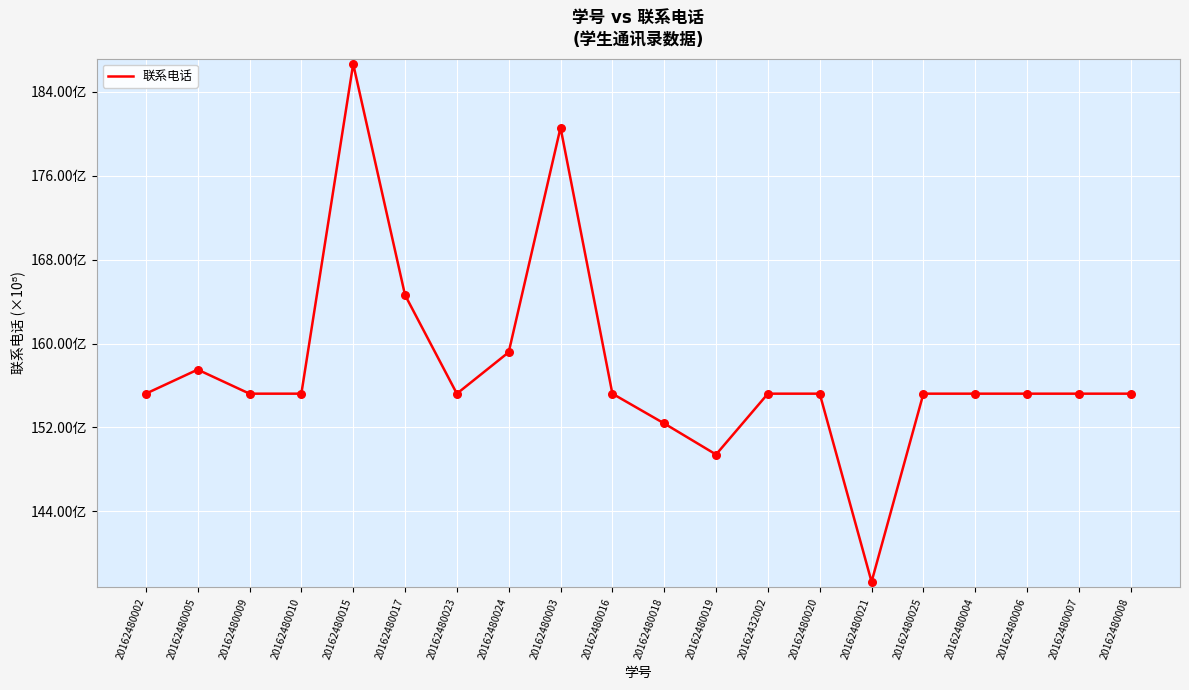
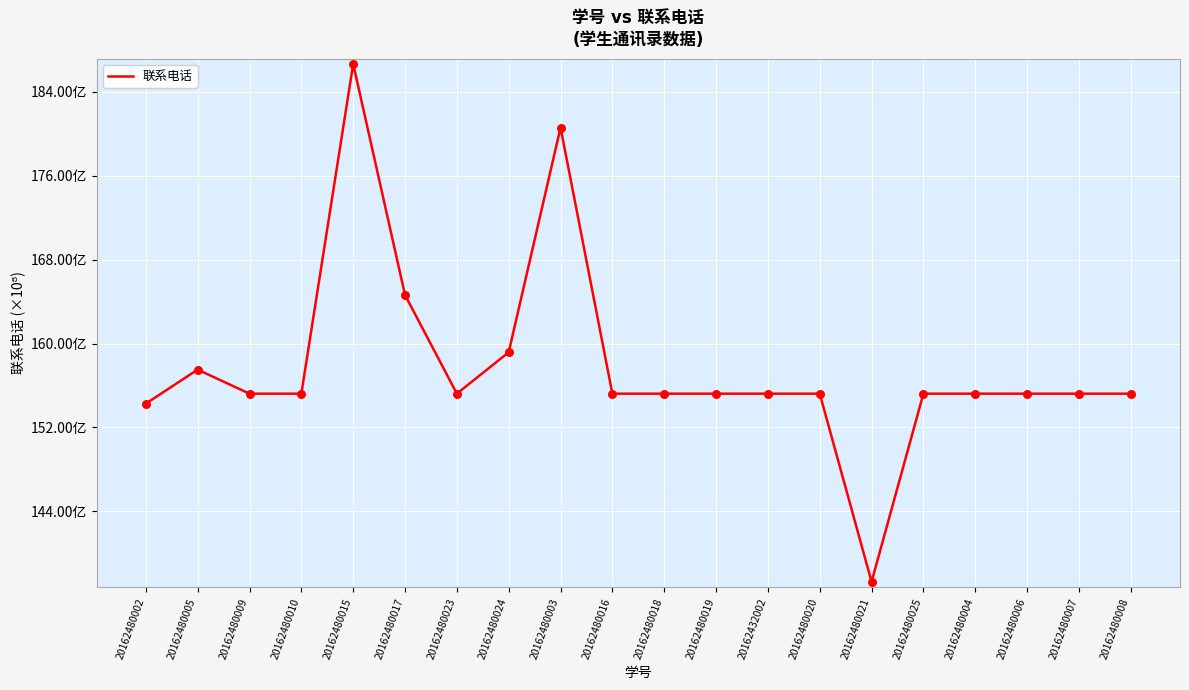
20162480002: 155.2亿 -> 154.3亿
20162480018: 152.4亿 -> 155.2亿
20162480019: 149.4亿 -> 155.2亿
